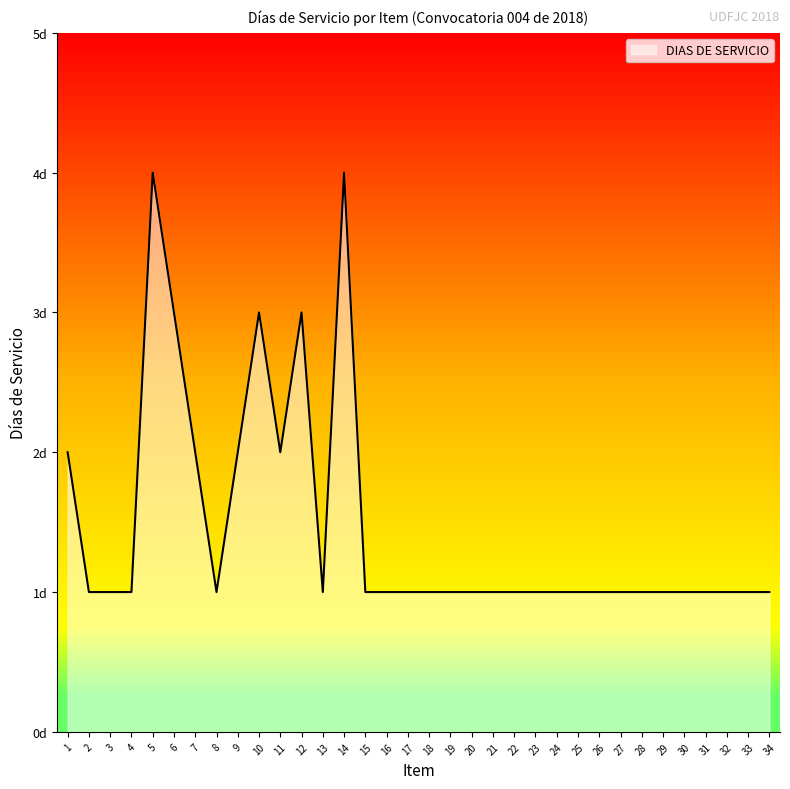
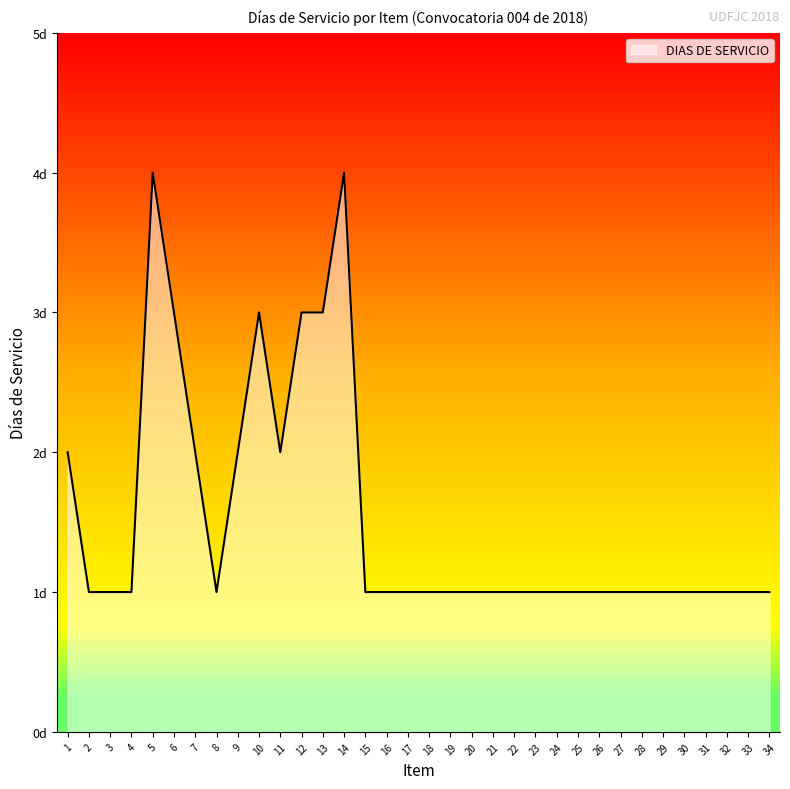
13: 1d -> 3d
